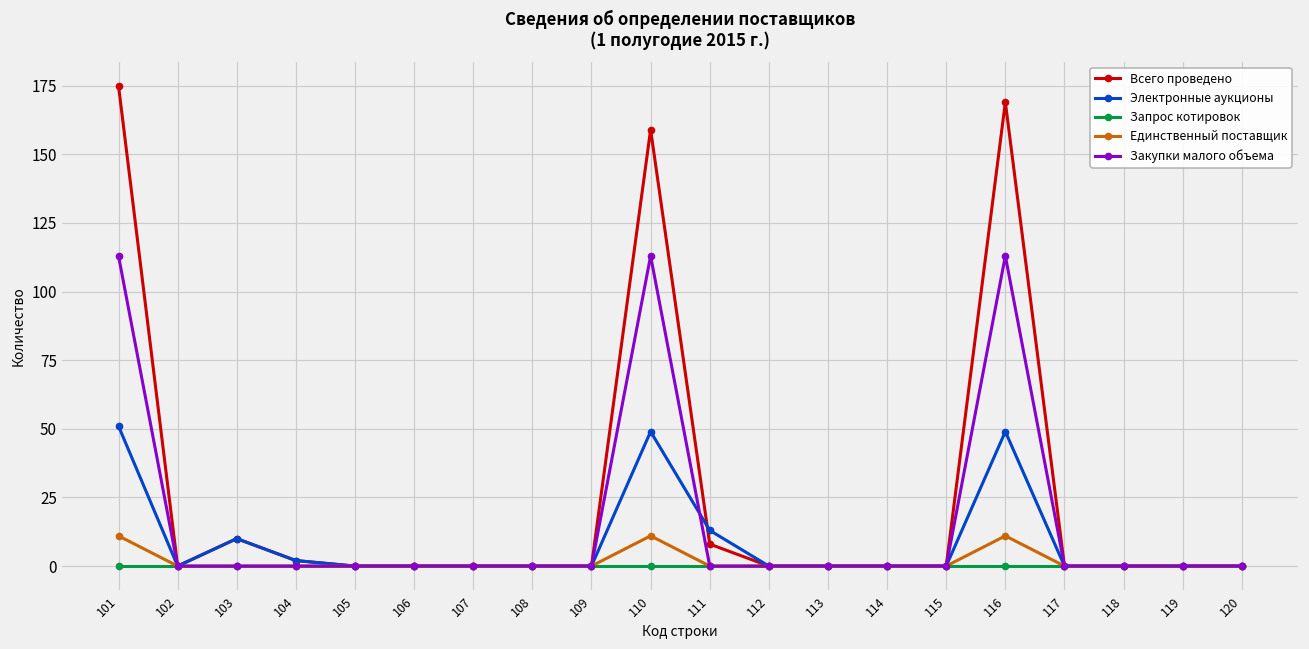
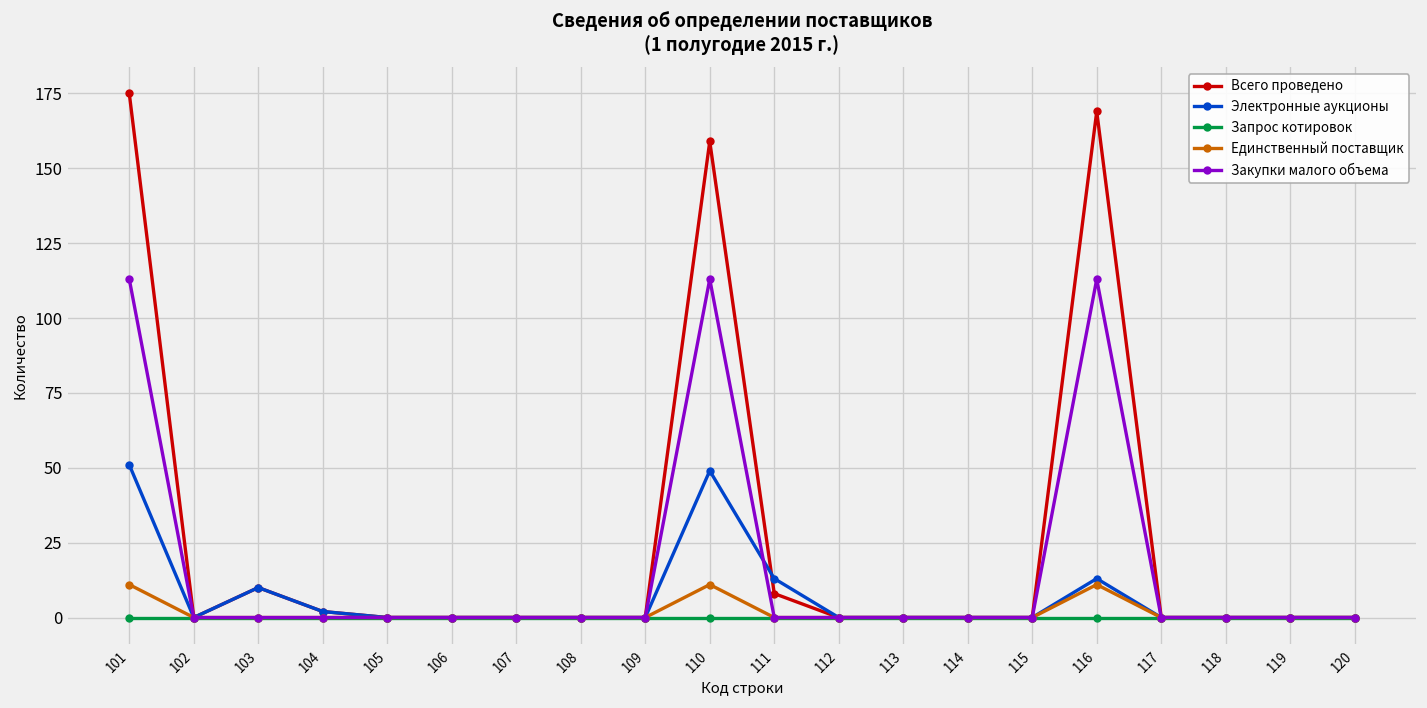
Электронные аукционы, 116: 49 -> 13
